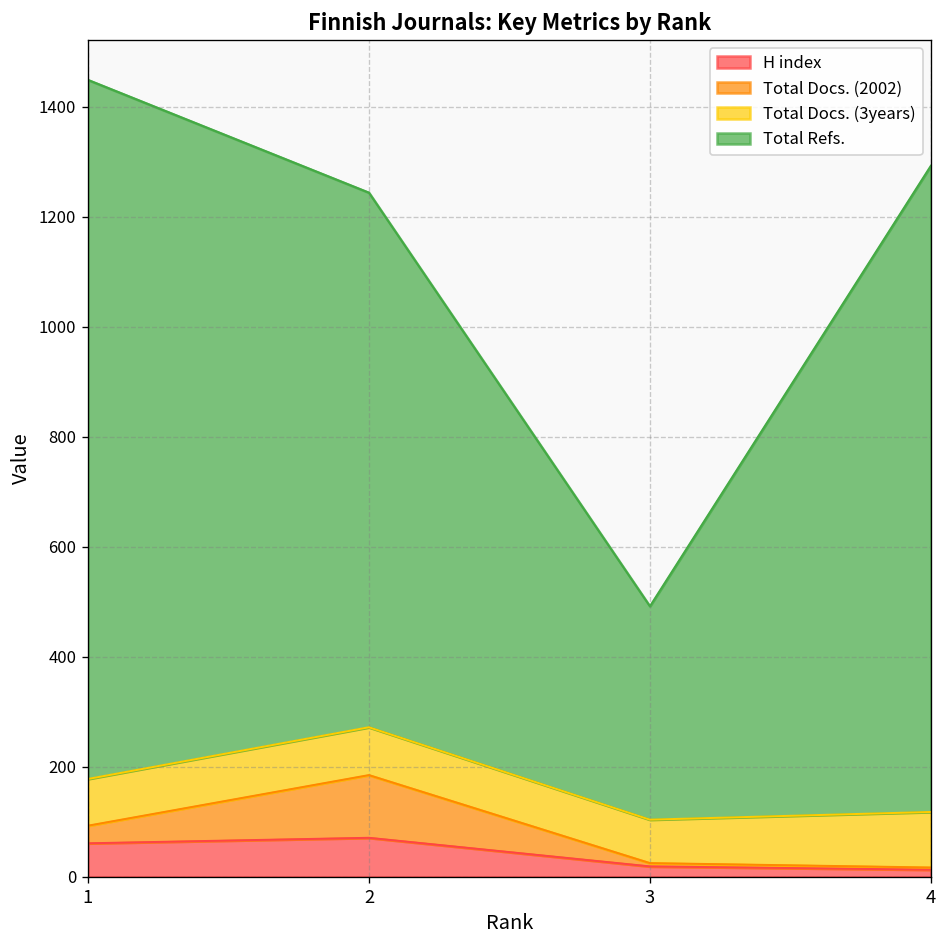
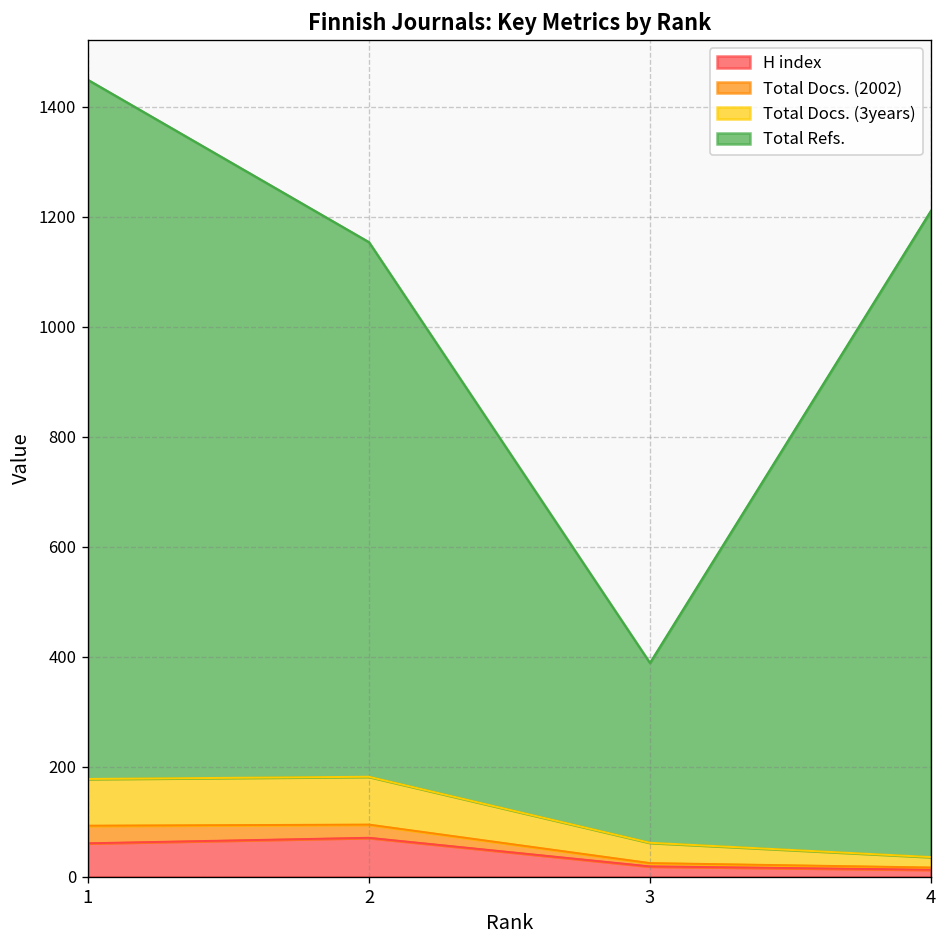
Total Docs. (2002), 2: 110 -> 20
Total Docs. (3years), 3: 80 -> 40
Total Refs., 3: 390 -> 330
Total Docs. (3years), 4: 100 -> 20
